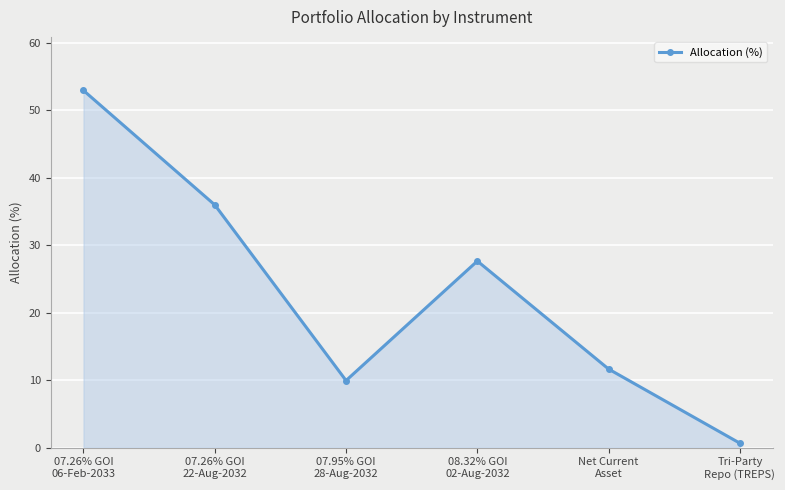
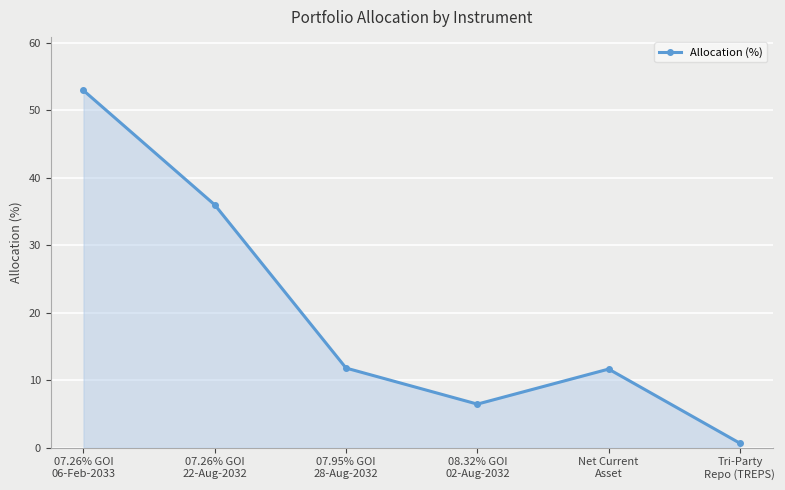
07.95% GOI 28-Aug-2032: 10 -> 12
08.32% GOI 02-Aug-2032: 28 -> 6
